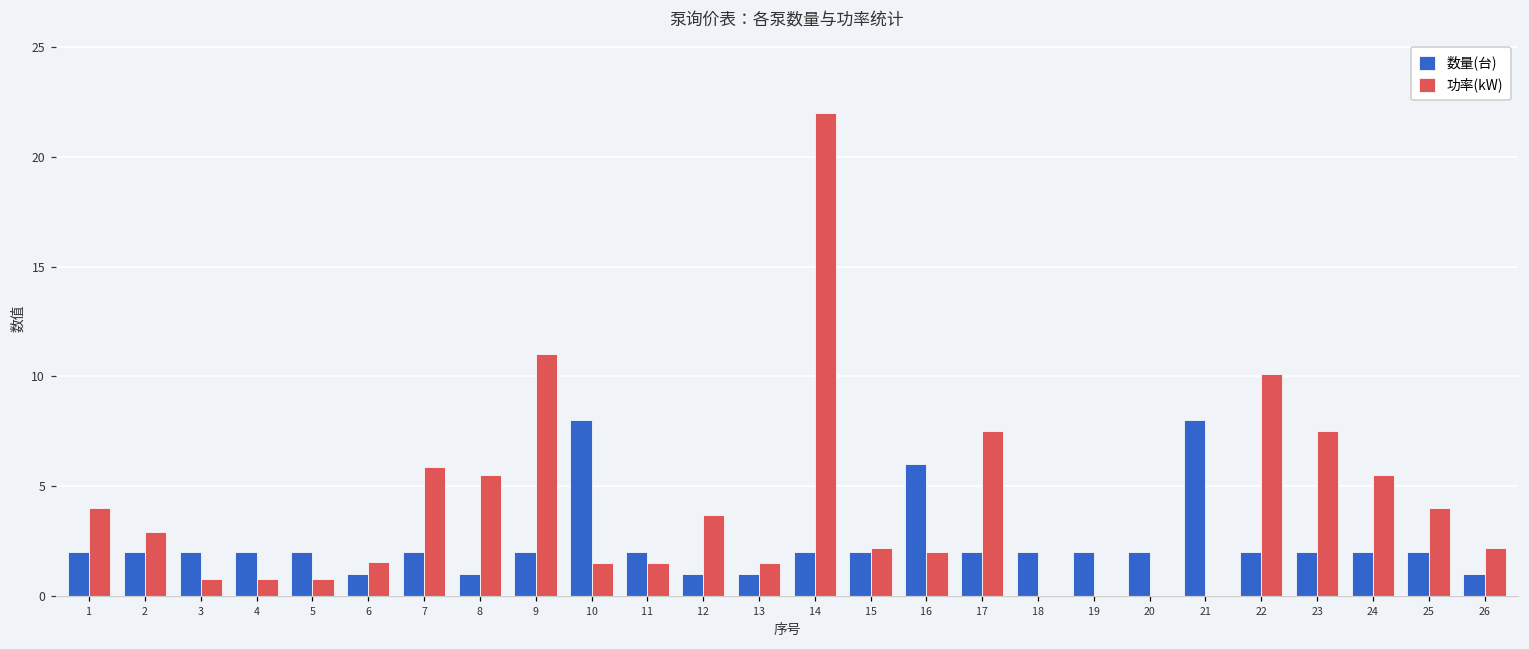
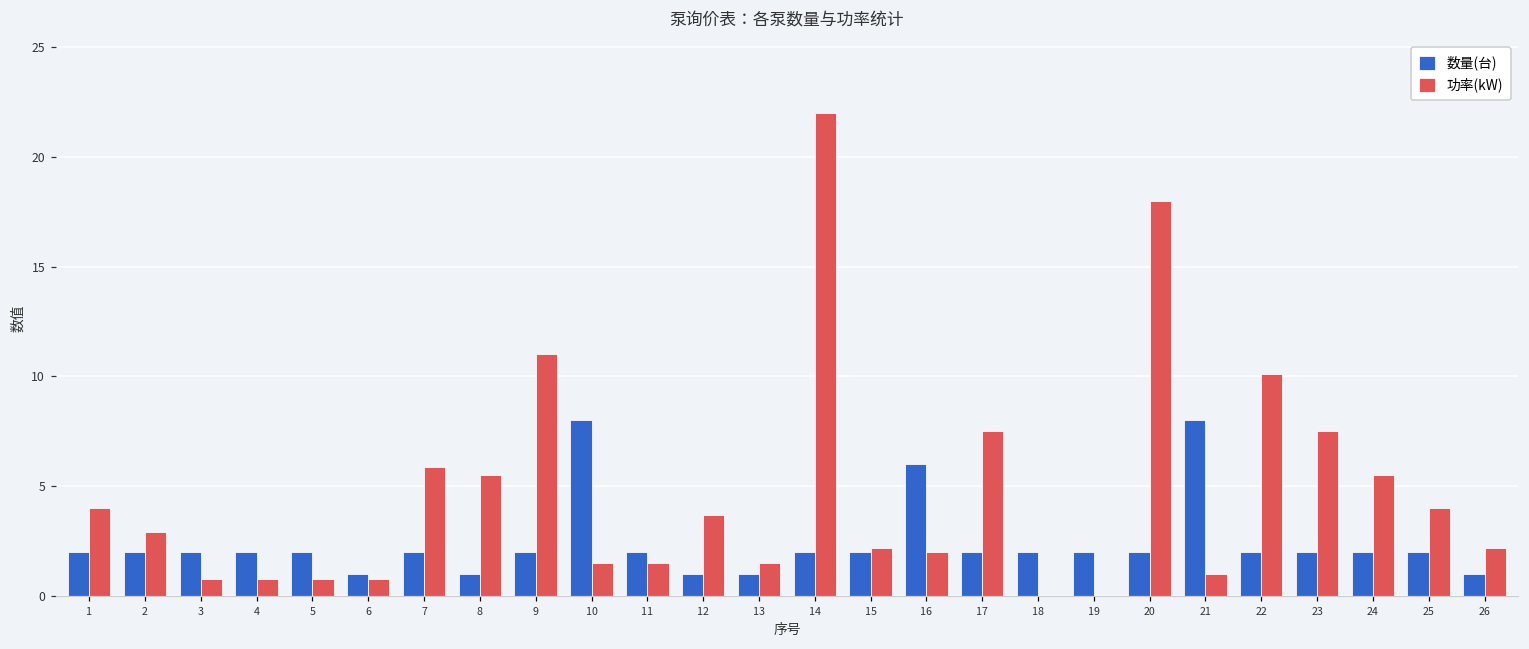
功率(kW), 6: 1.5 -> 0.8
功率(kW), 20: 0 -> 18
功率(kW), 21: 0 -> 1
